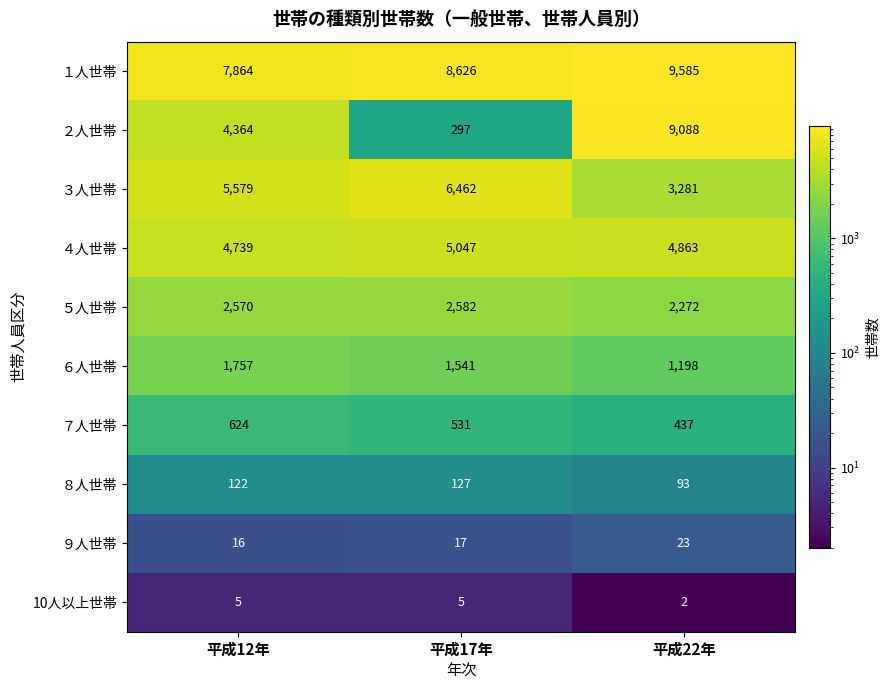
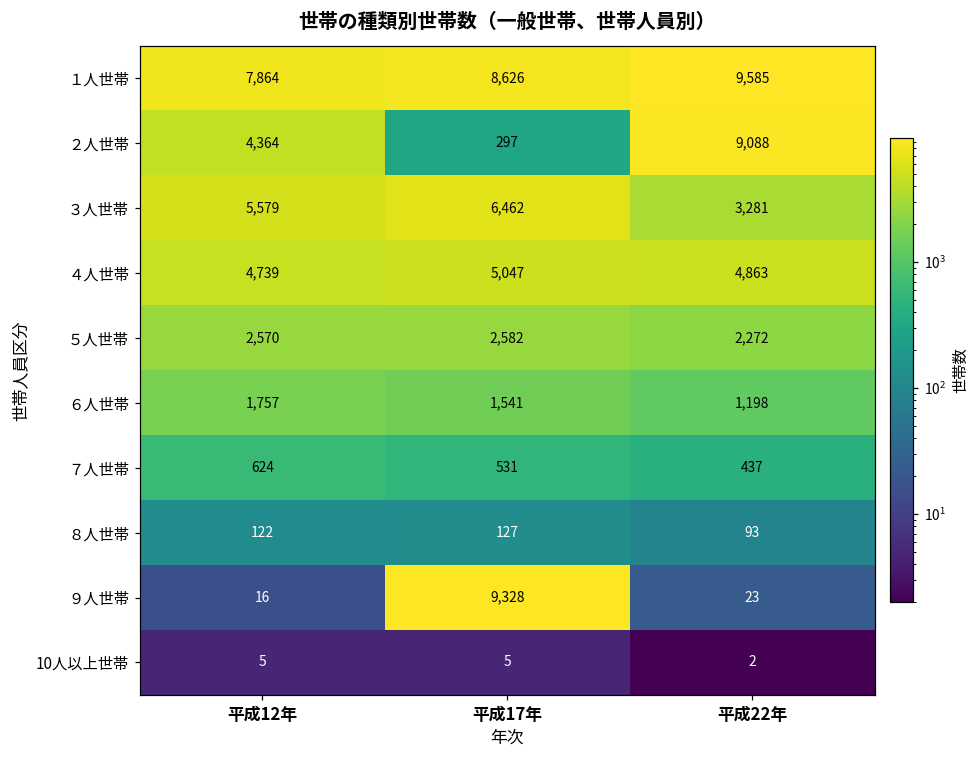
９人世帯, 平成17年: 17 -> 9,328
